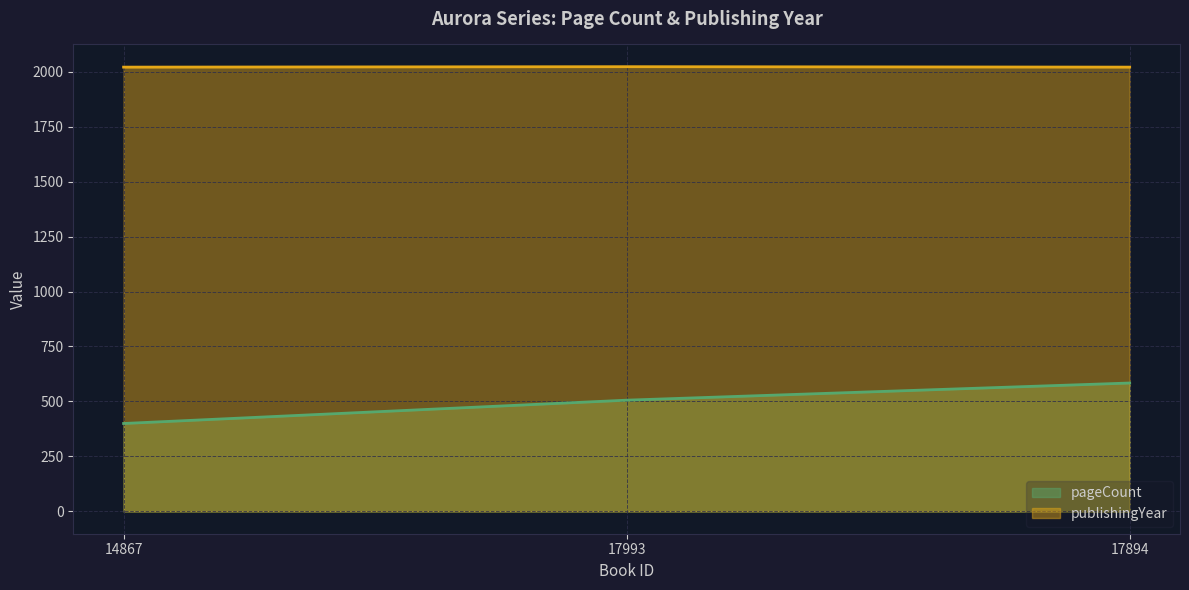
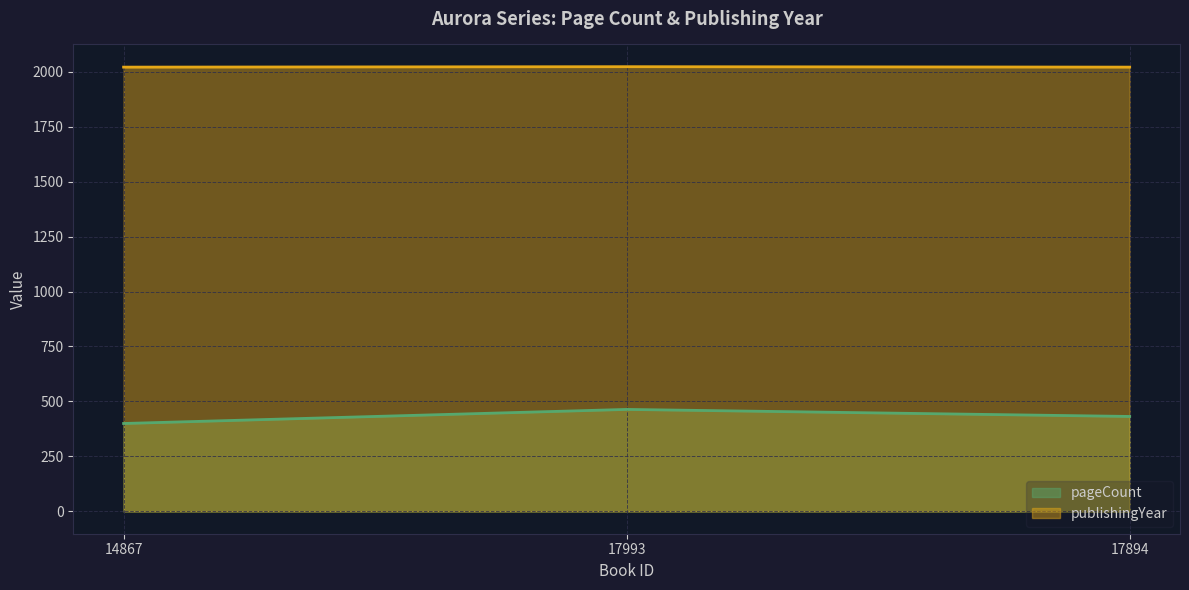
pageCount, 17993: 510 -> 460
pageCount, 17894: 580 -> 430
